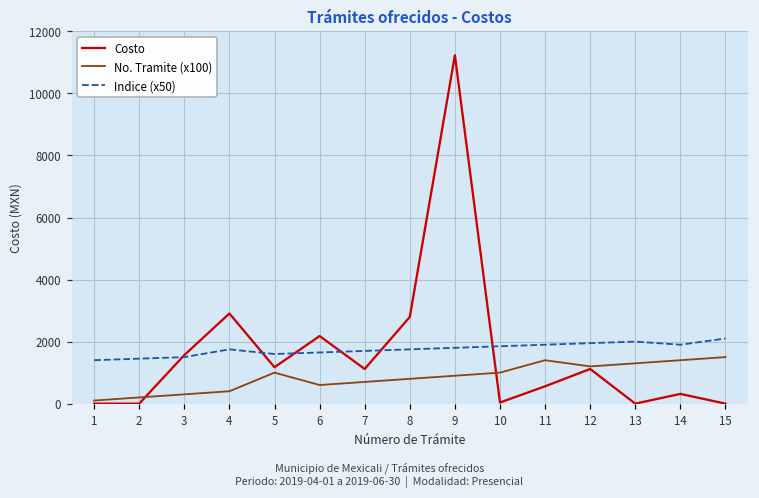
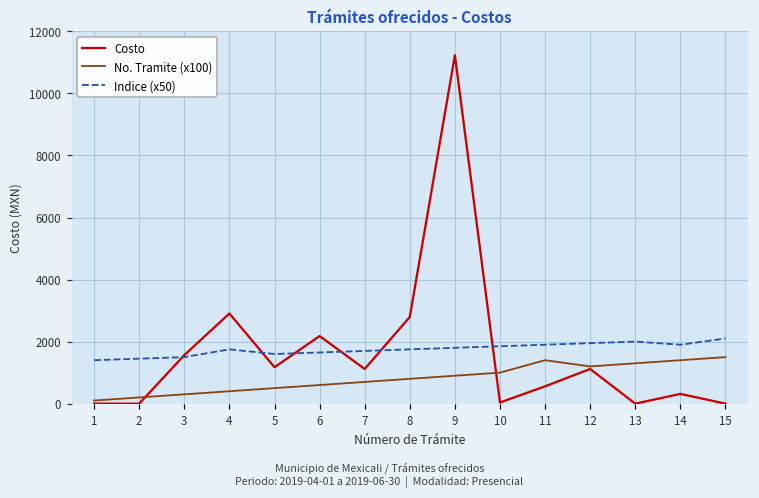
No. Tramite (x100), 5: 1000 -> 500
